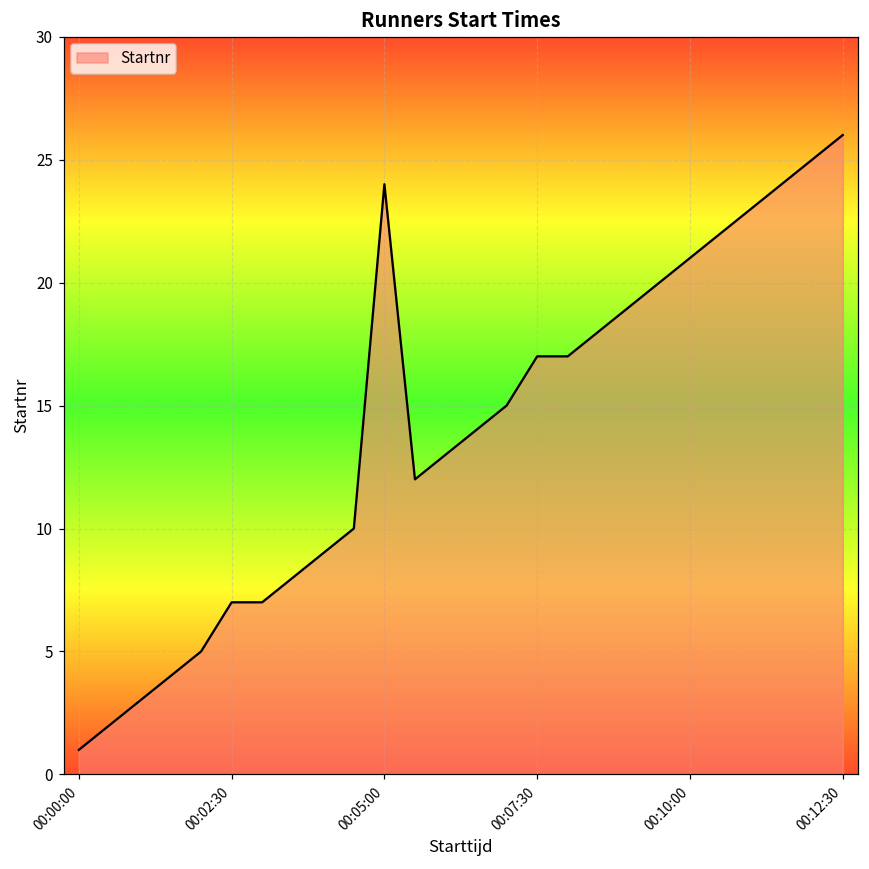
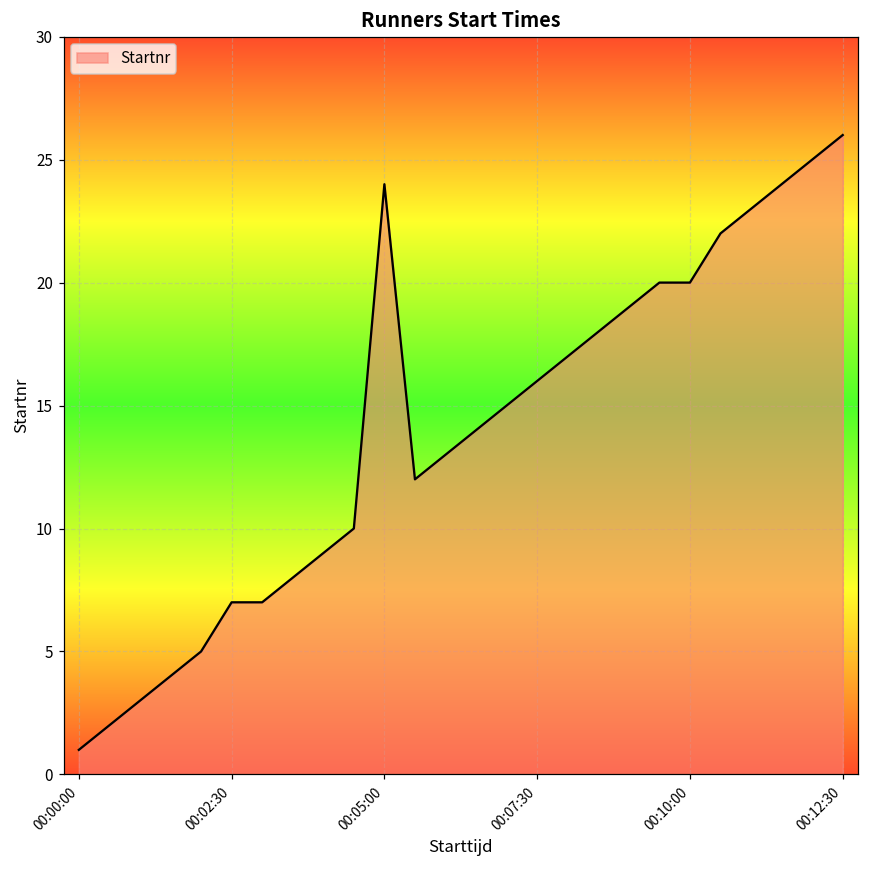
00:07:30: 17 -> 16
00:10:00: 21 -> 20
